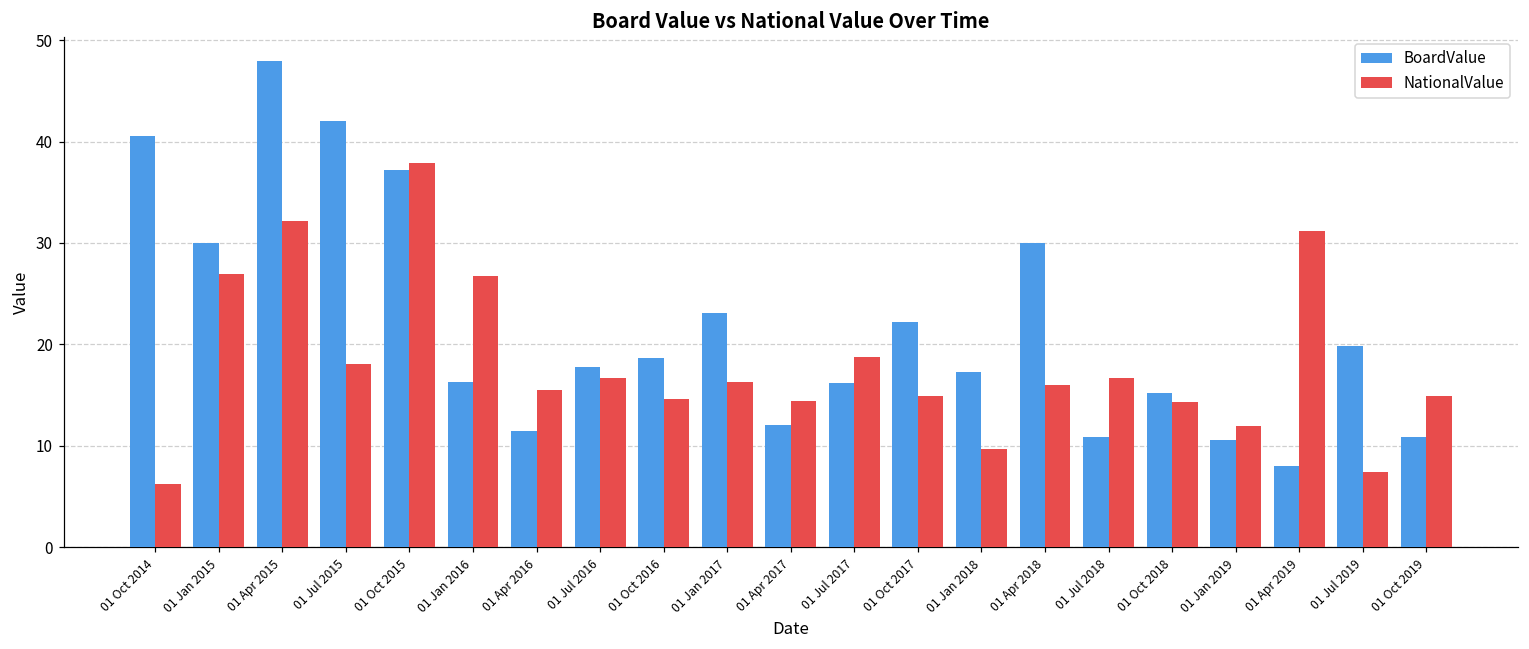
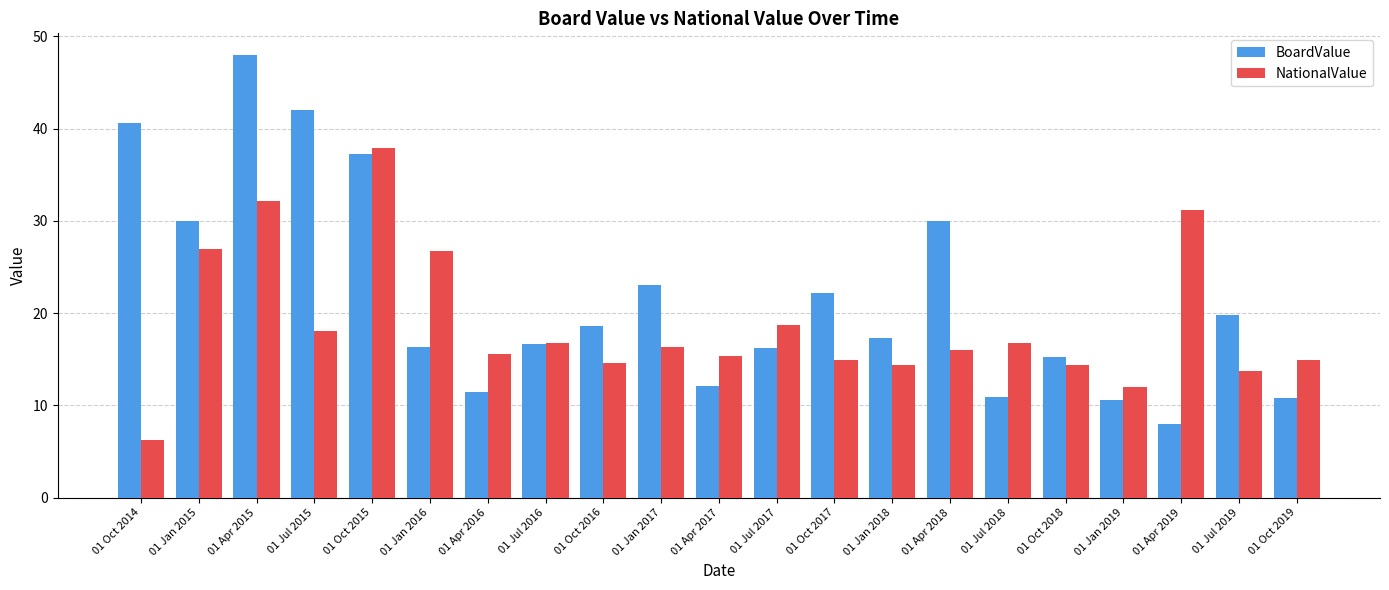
BoardValue, 01 Jul 2016: 18 -> 17
NationalValue, 01 Apr 2017: 14 -> 15
NationalValue, 01 Jan 2018: 10 -> 14
NationalValue, 01 Jul 2019: 7 -> 14
